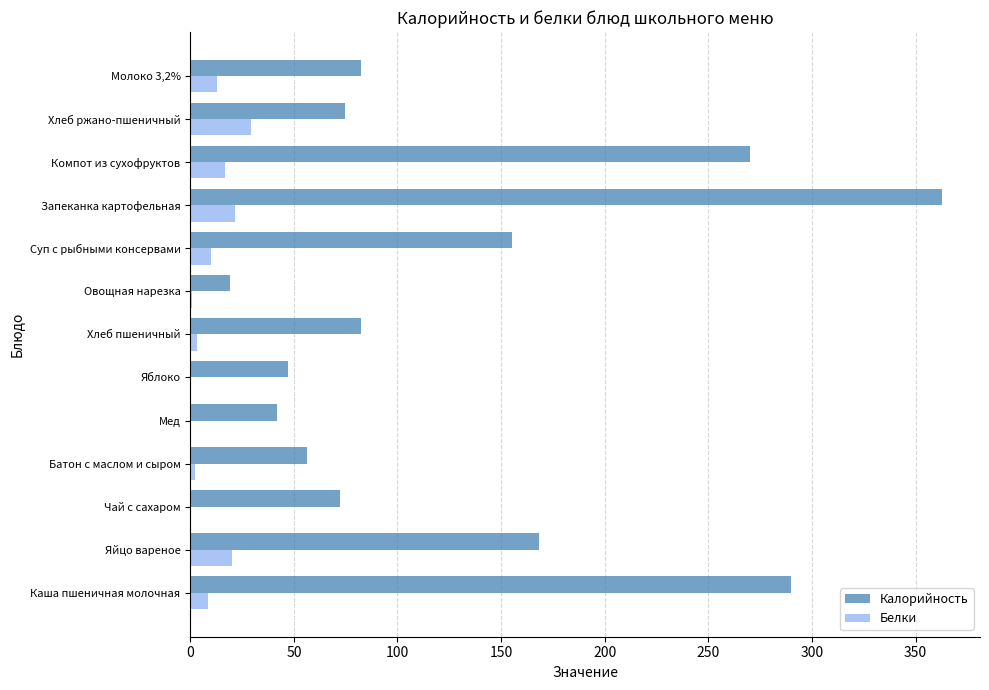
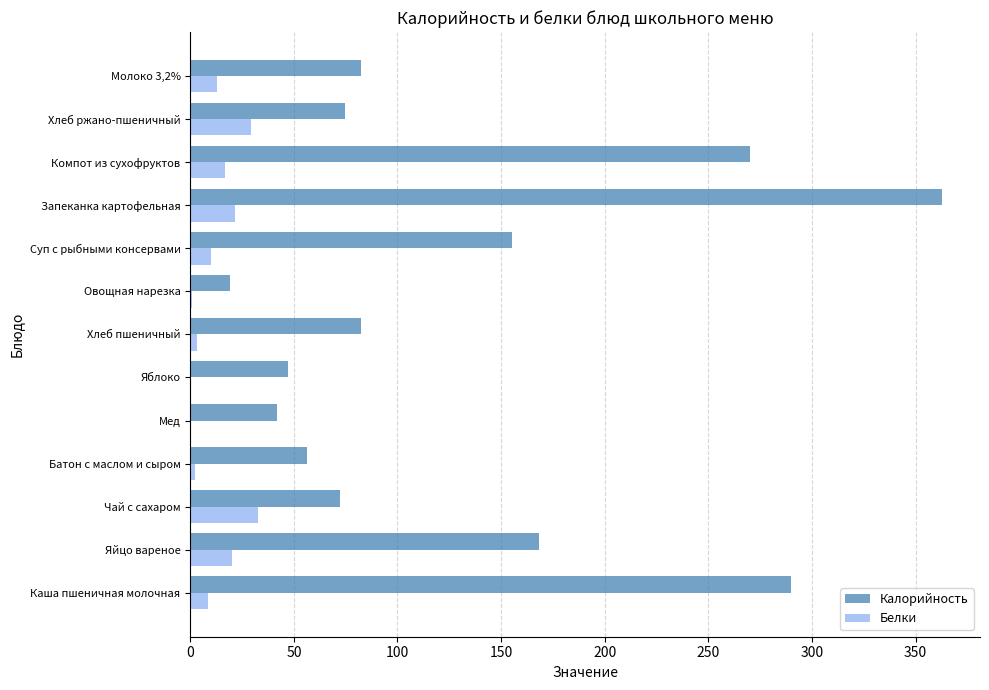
Белки, Чай с сахаром: 0 -> 33
